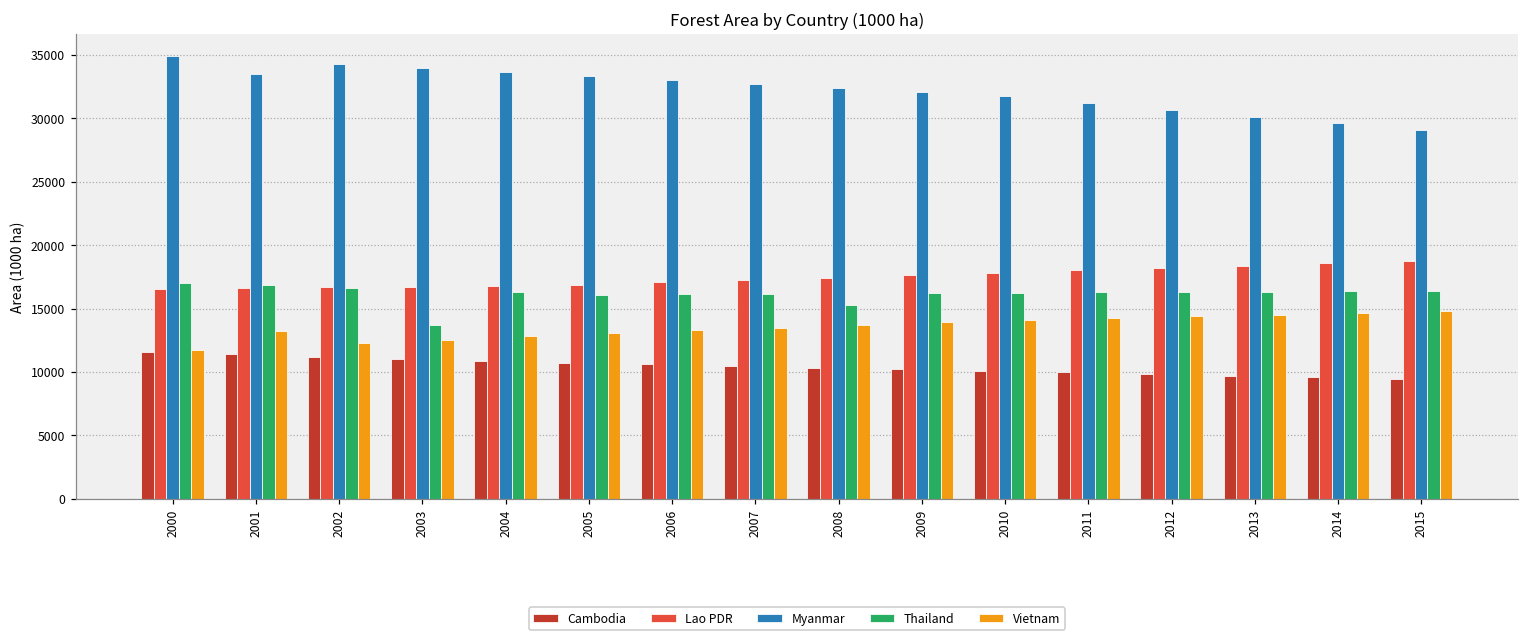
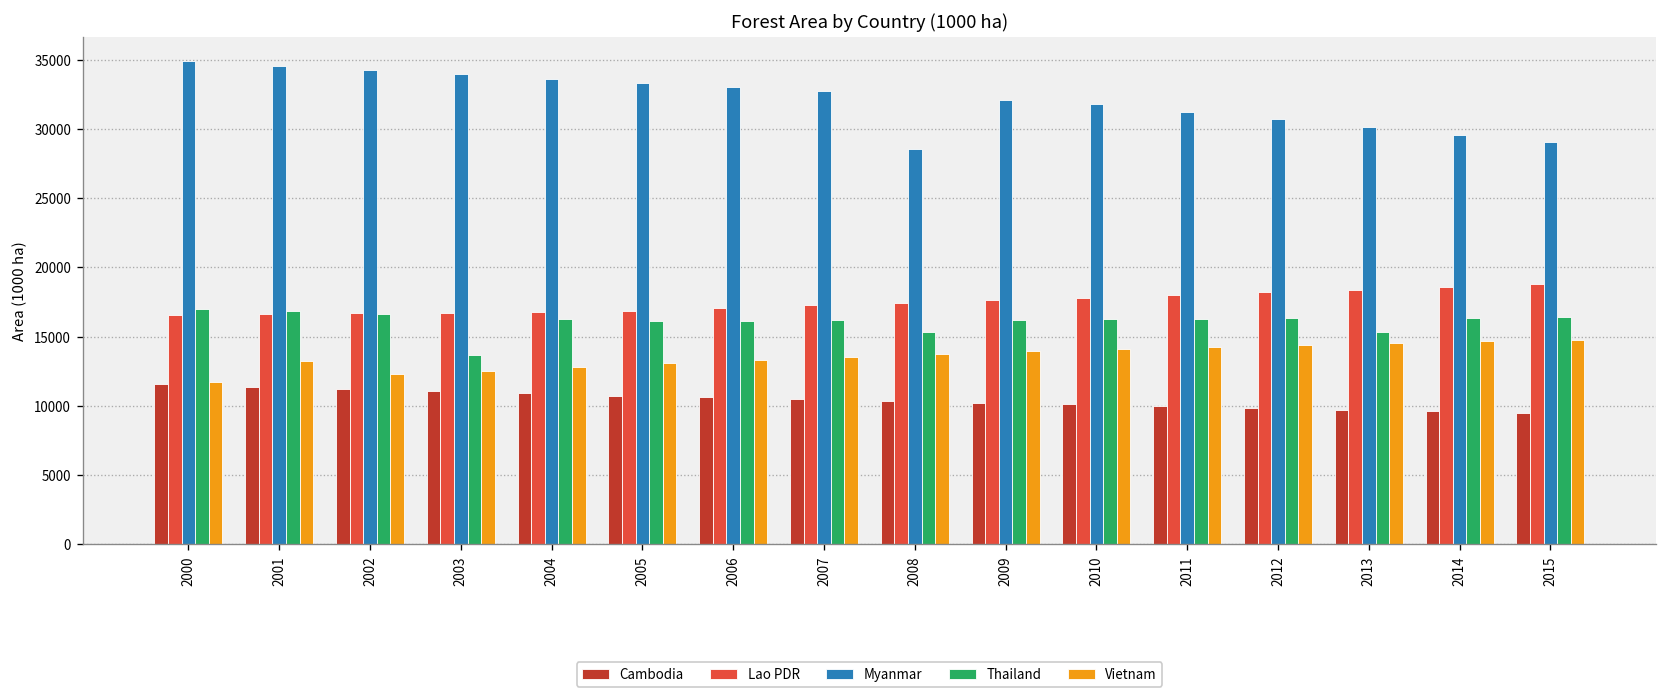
Myanmar, 2001: 33400 -> 34600
Myanmar, 2008: 32400 -> 28500
Thailand, 2013: 16300 -> 15300
